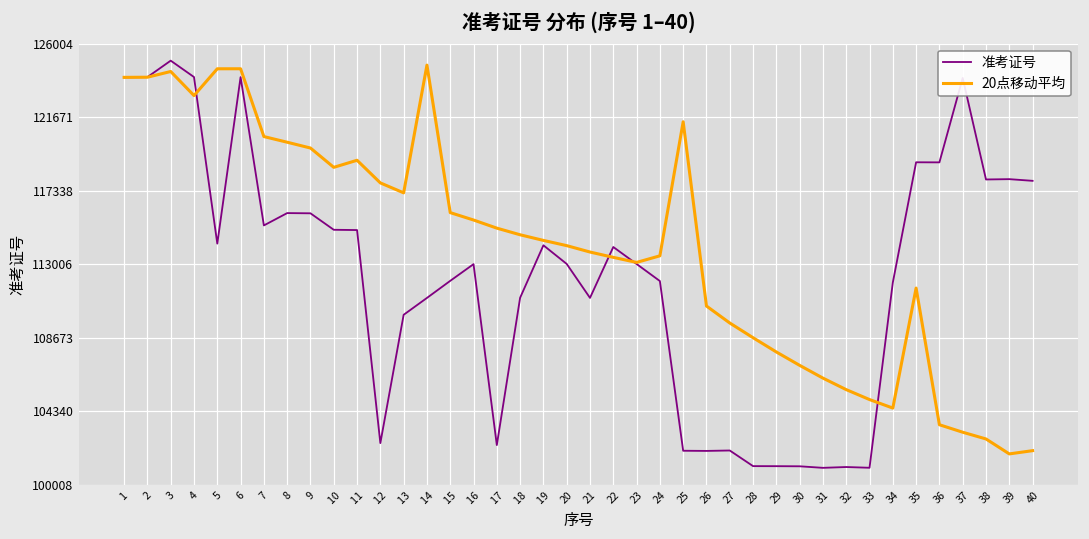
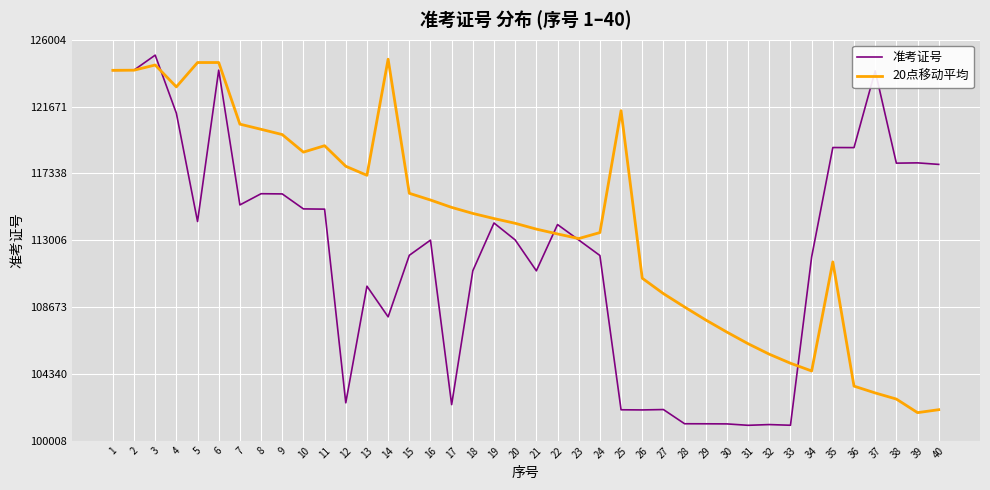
准考证号, 4: 124000 -> 121200
准考证号, 14: 111000 -> 108000
